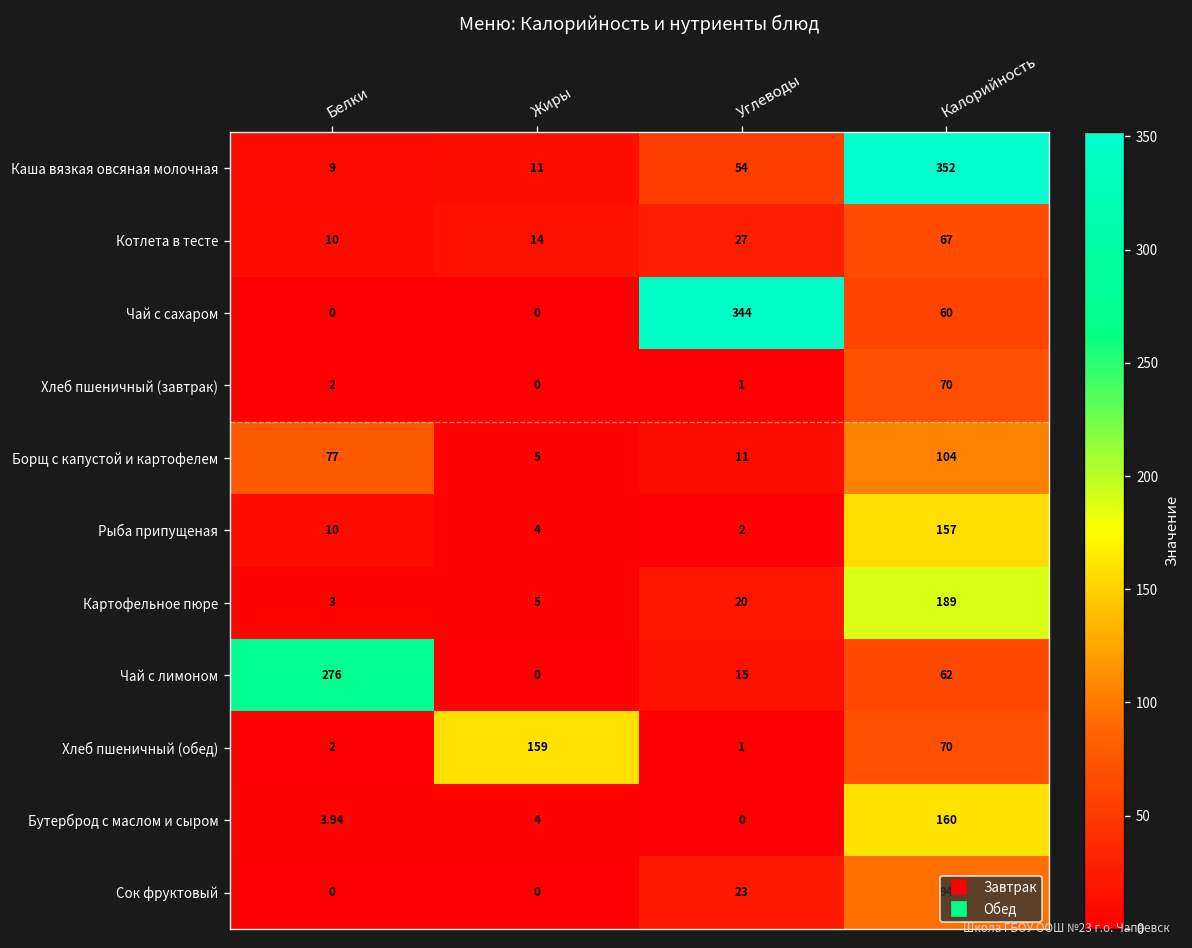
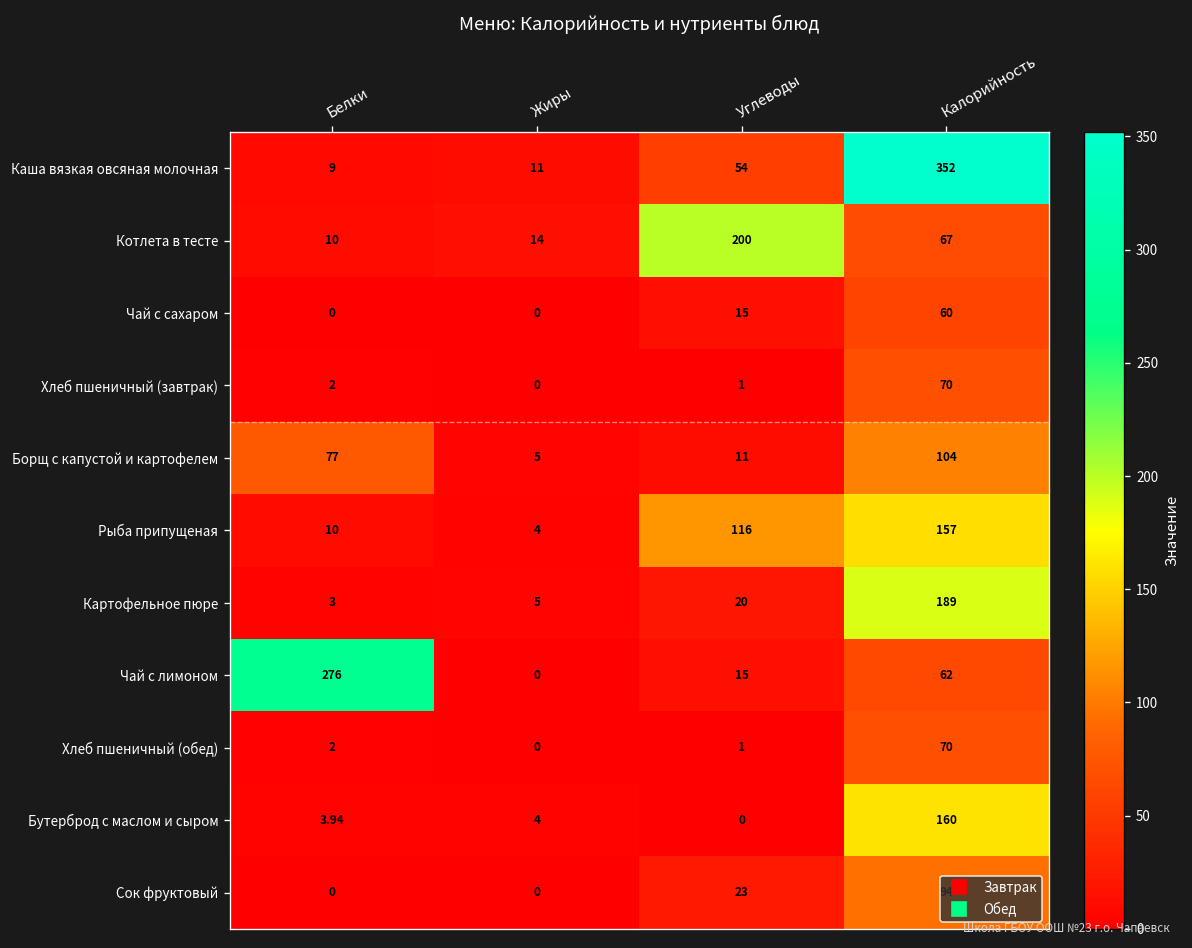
Котлета в тесте, Углеводы: 27 -> 200
Чай с сахаром, Углеводы: 344 -> 15
Рыба припущеная, Углеводы: 2 -> 116
Хлеб пшеничный (обед), Жиры: 159 -> 0
